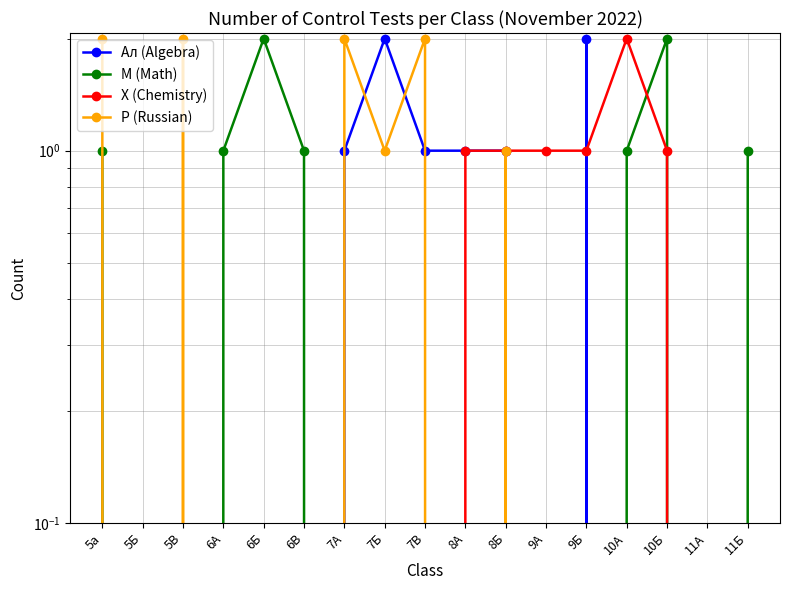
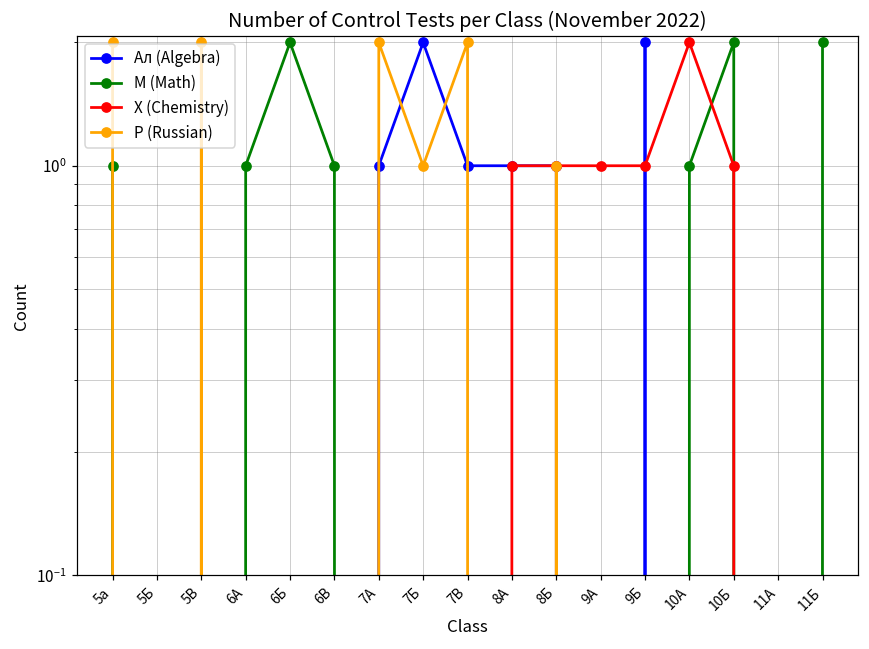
М (Math), 11Б: 1 -> 2
